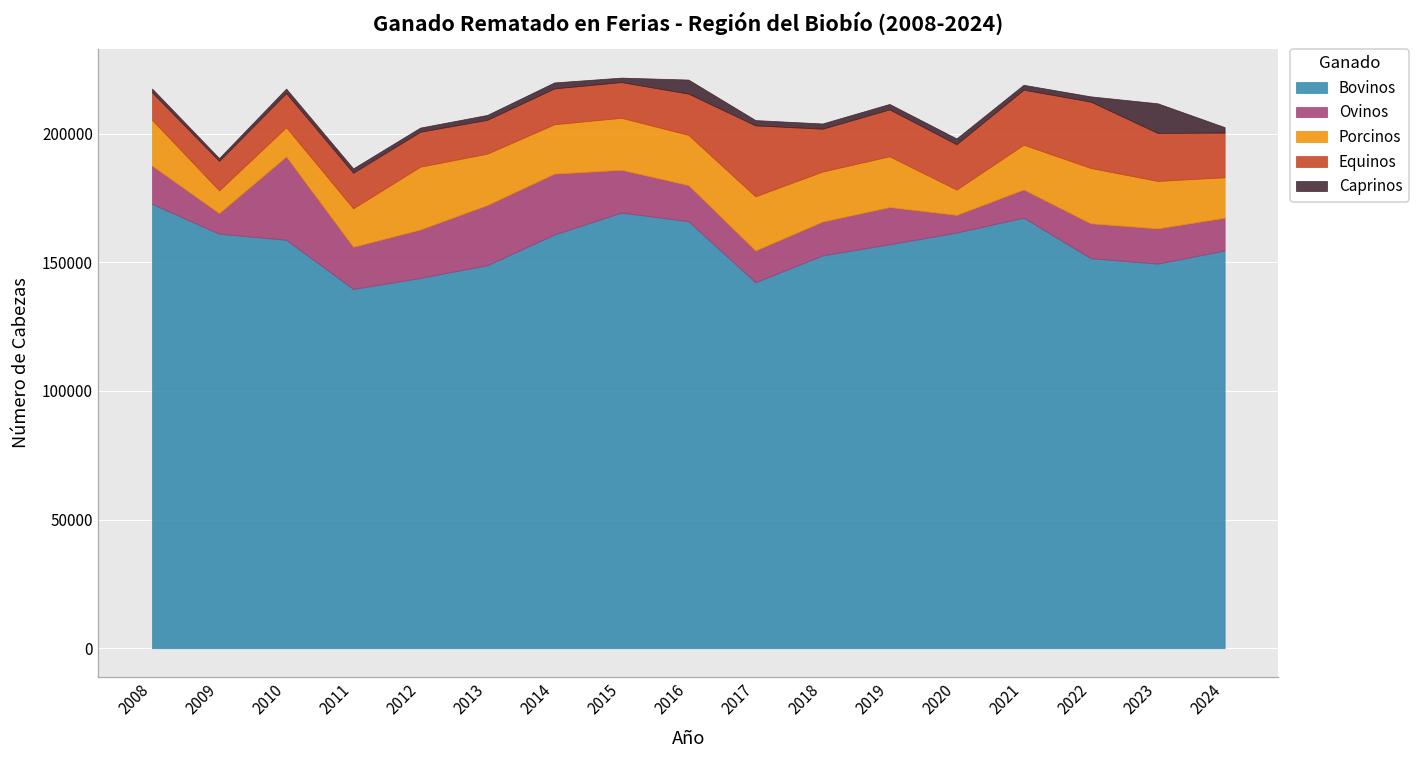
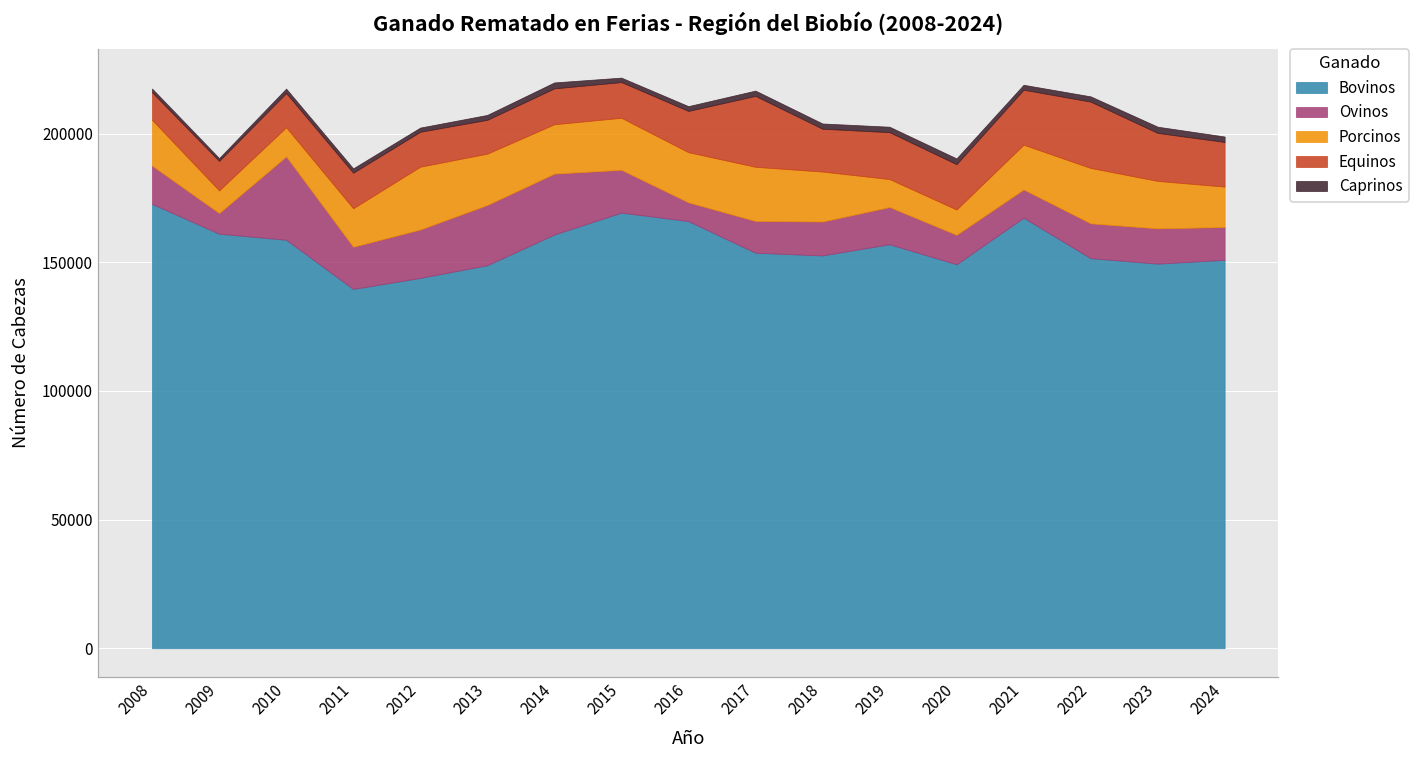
Ovinos, 2016: 14000 -> 7000
Caprinos, 2016: 5000 -> 2000
Bovinos, 2017: 142000 -> 154000
Porcinos, 2019: 20000 -> 11000
Bovinos, 2020: 162000 -> 149000
Ovinos, 2020: 7000 -> 11000
Caprinos, 2023: 12000 -> 2000
Bovinos, 2024: 155000 -> 151000
